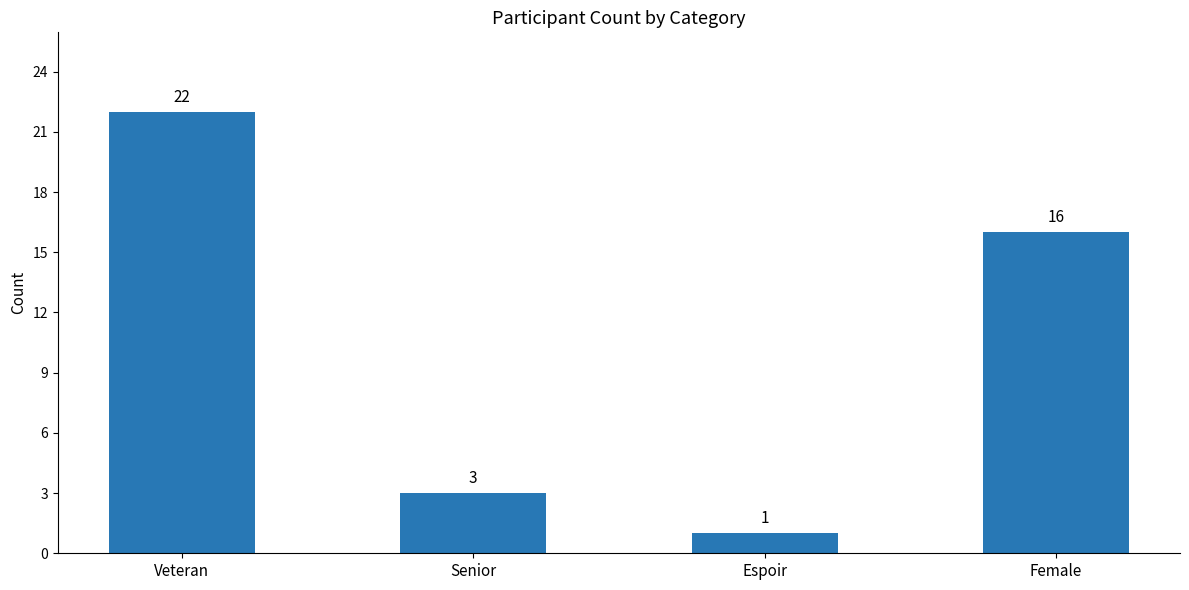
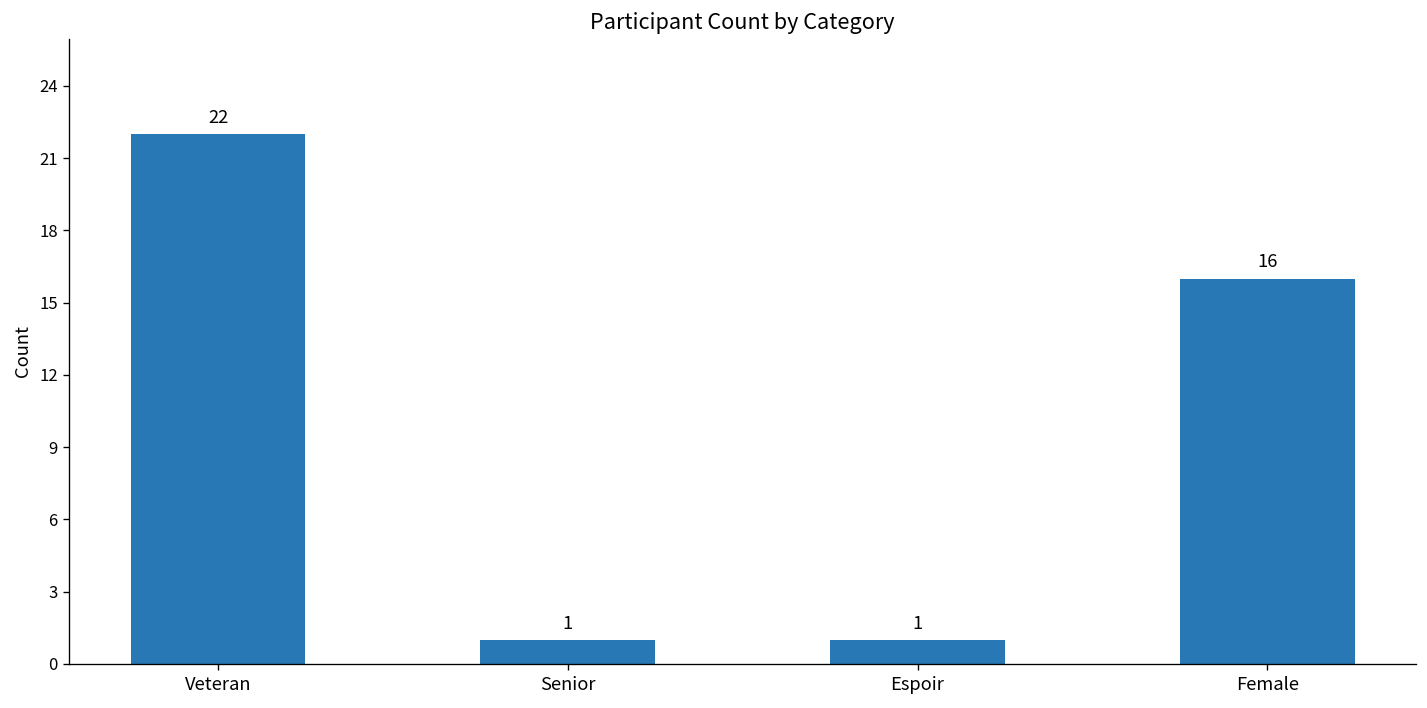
Senior: 3 -> 1
